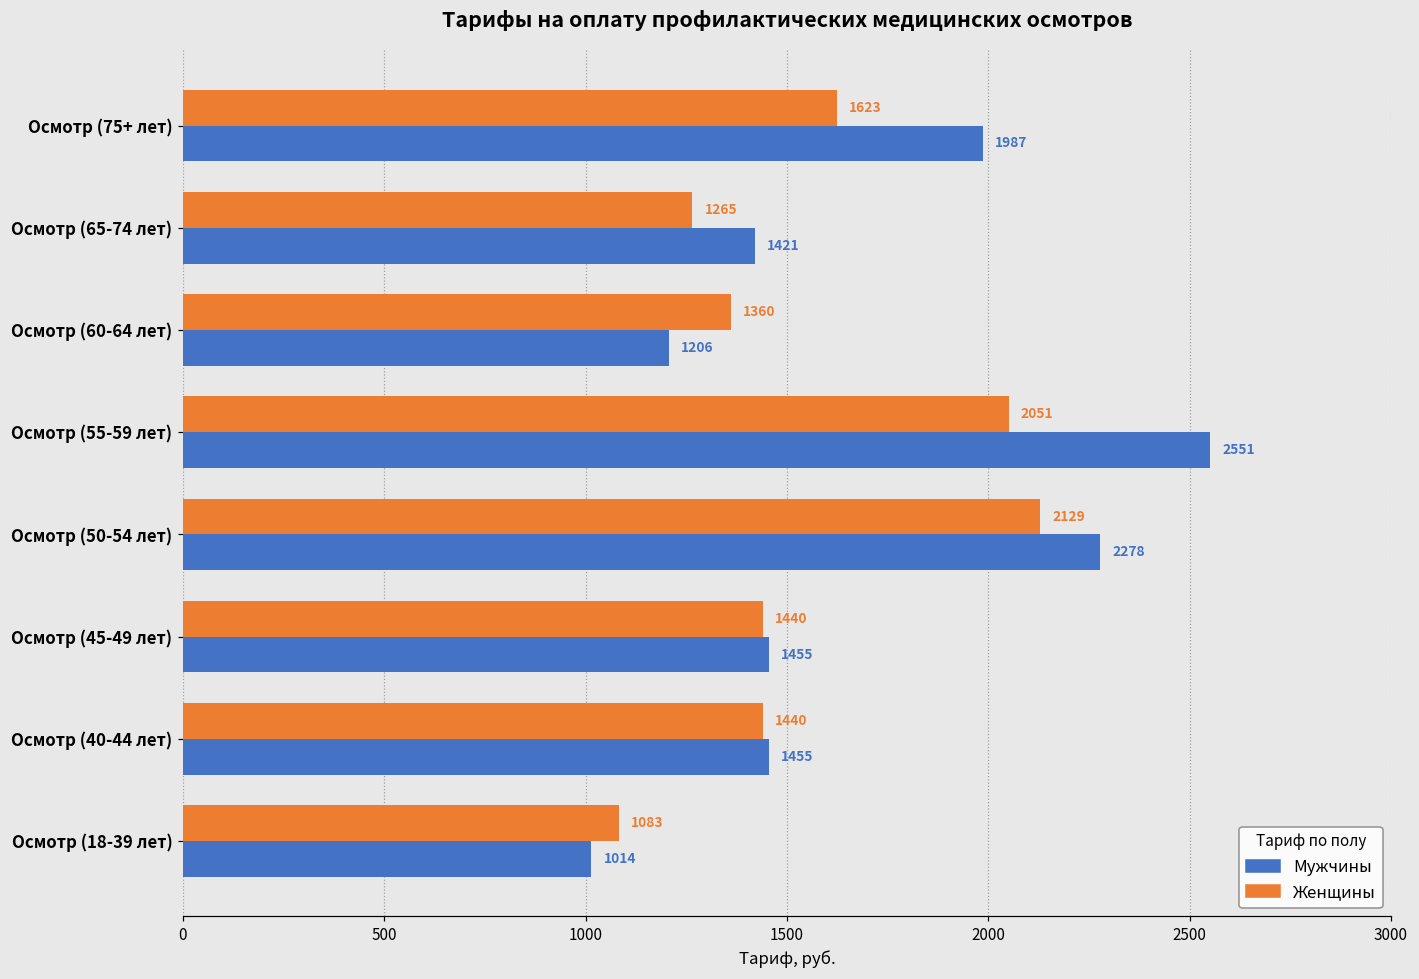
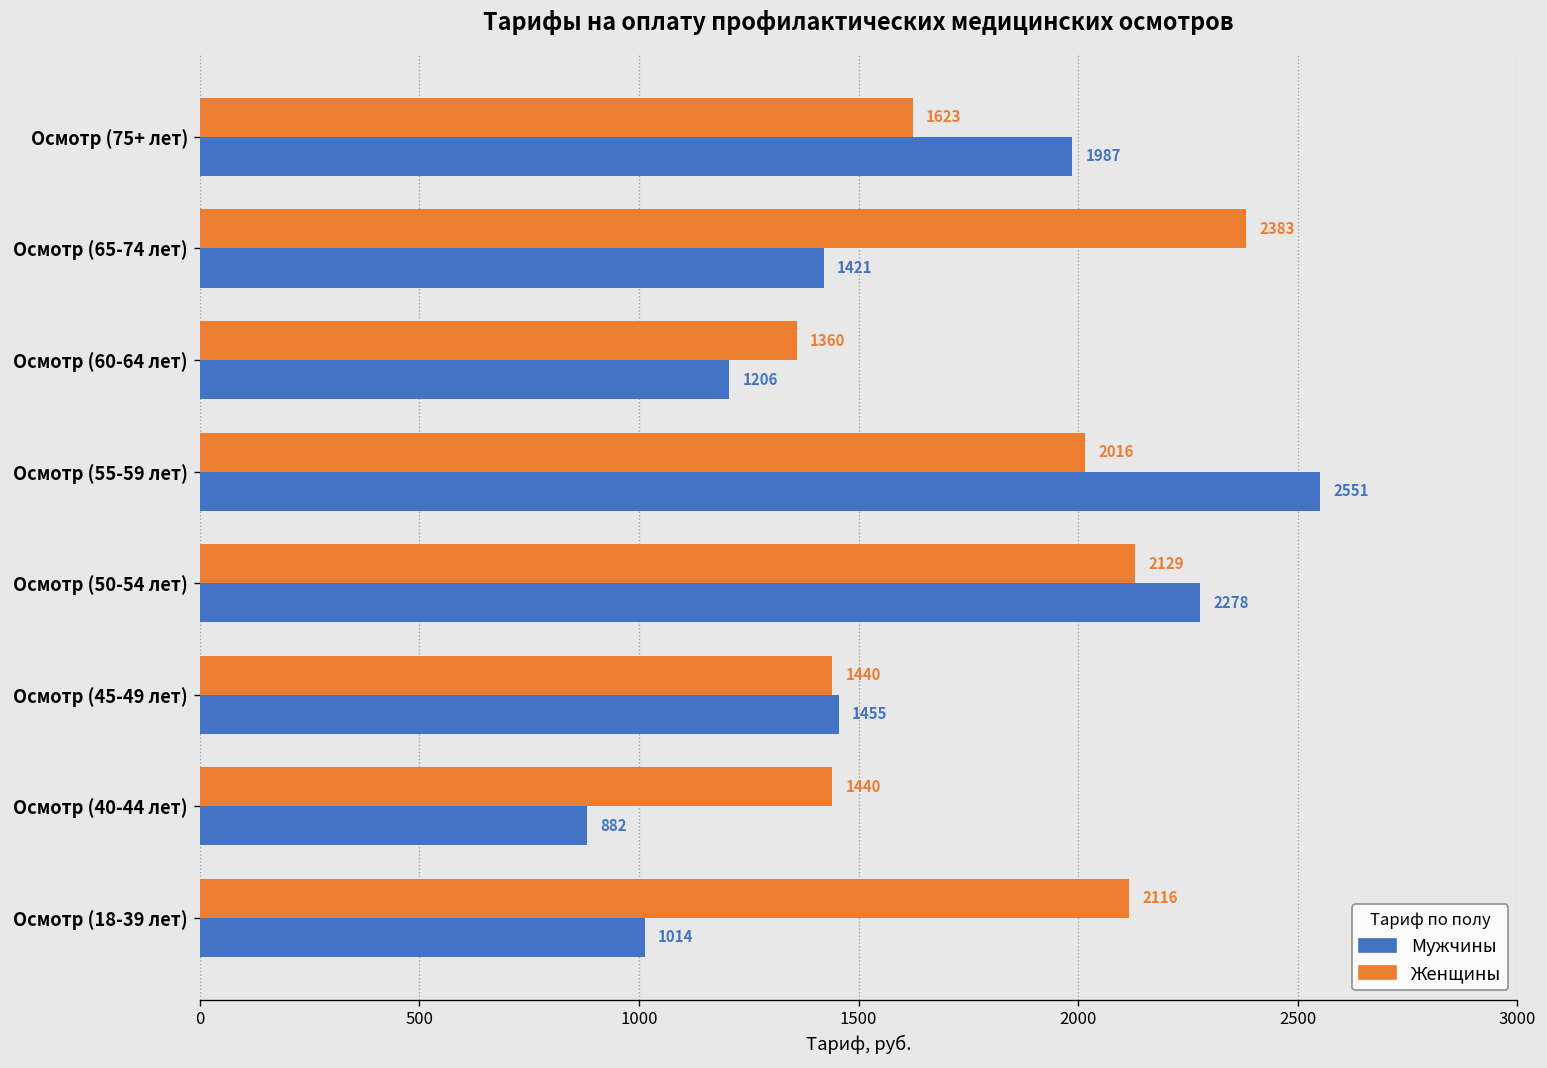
Женщины, Осмотр (65-74 лет): 1265 -> 2383
Женщины, Осмотр (55-59 лет): 2051 -> 2016
Мужчины, Осмотр (40-44 лет): 1455 -> 882
Женщины, Осмотр (18-39 лет): 1083 -> 2116
